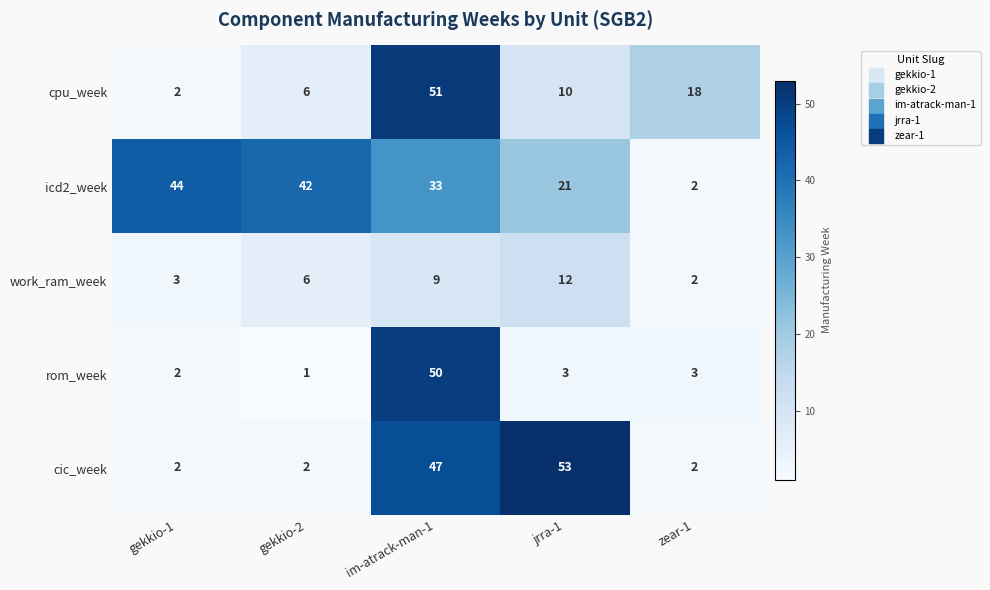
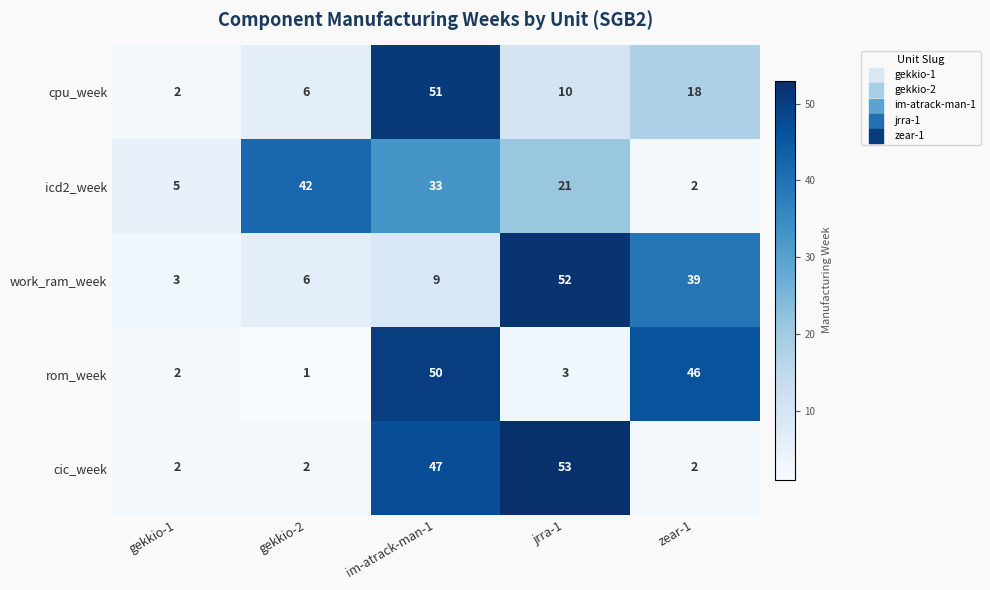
icd2_week, gekkio-1: 44 -> 5
work_ram_week, jrra-1: 12 -> 52
work_ram_week, zear-1: 2 -> 39
rom_week, zear-1: 3 -> 46
